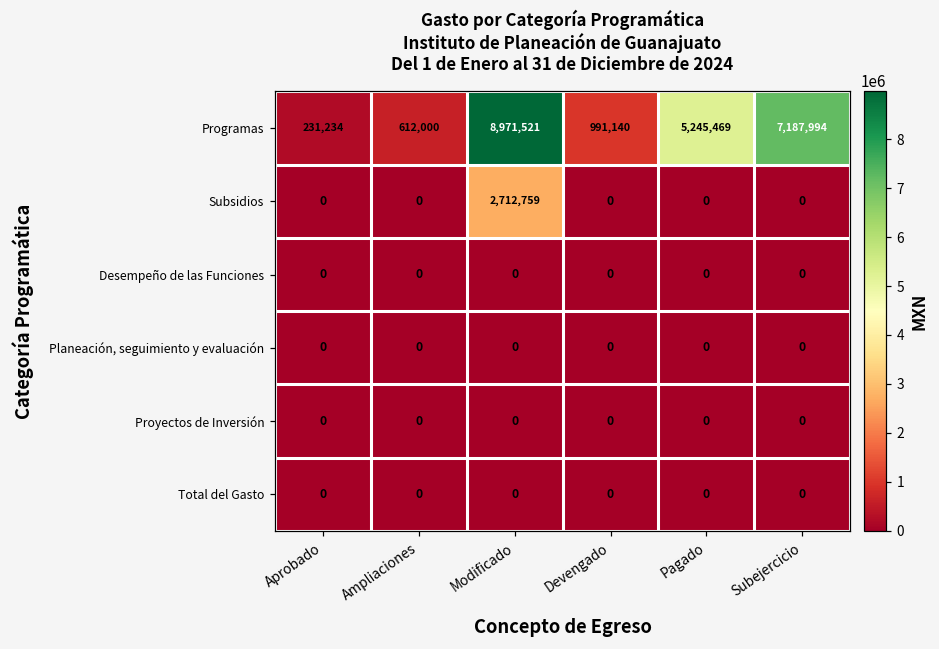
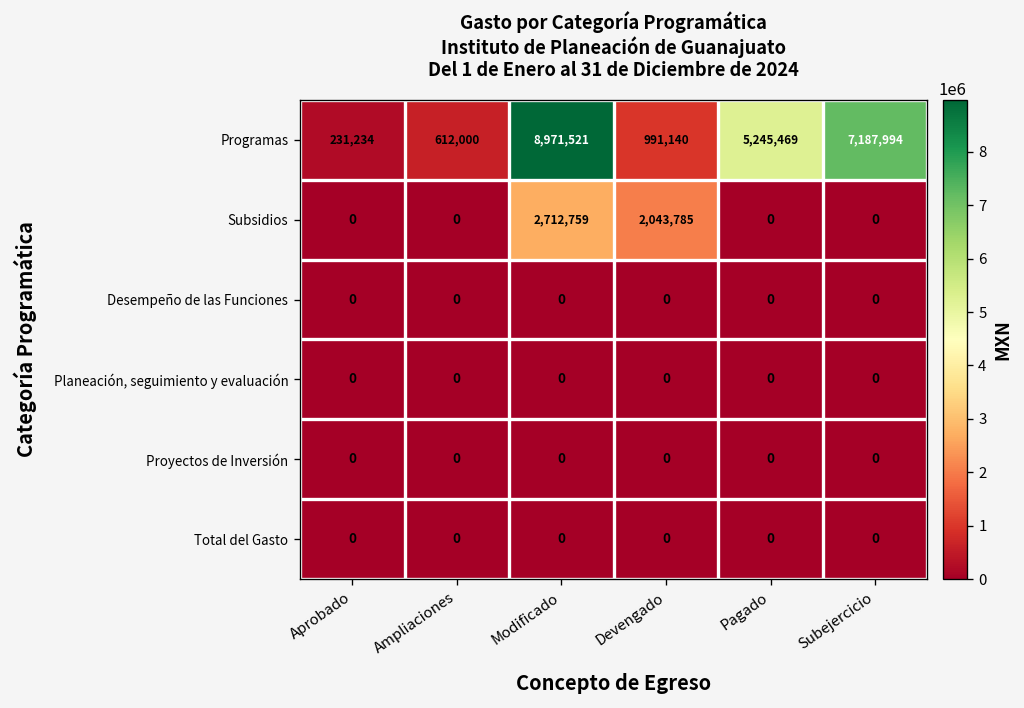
Subsidios, Devengado: 0 -> 2,043,785
